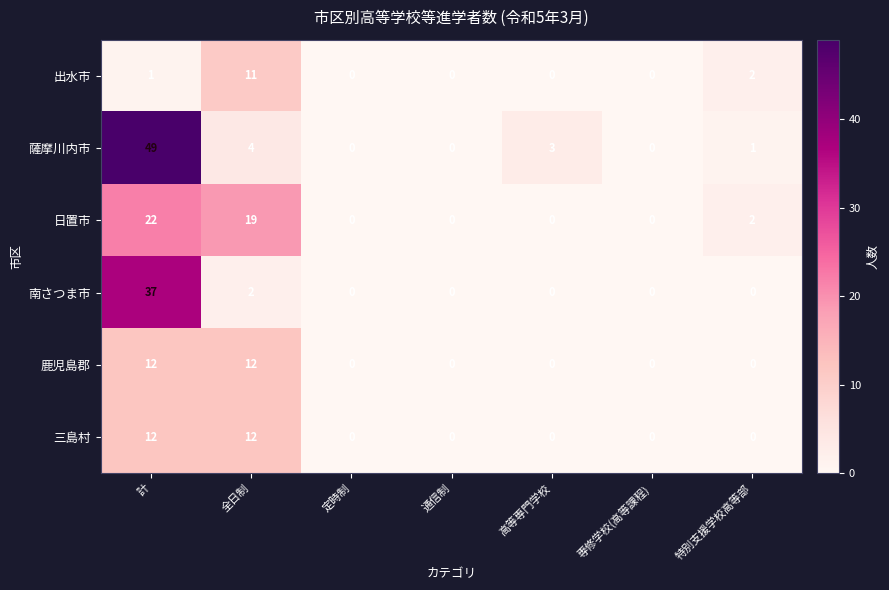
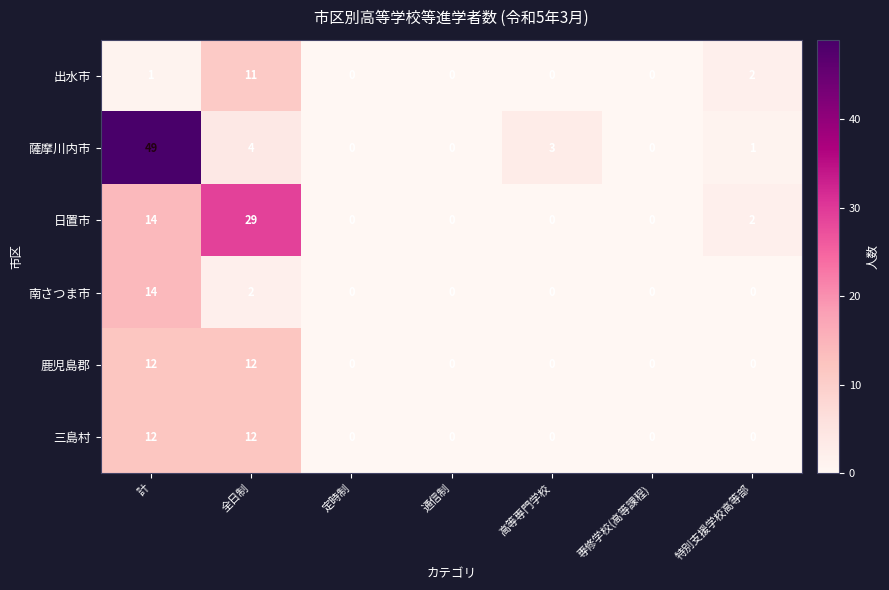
日置市, 計: 22 -> 14
日置市, 全日制: 19 -> 29
南さつま市, 計: 37 -> 14
